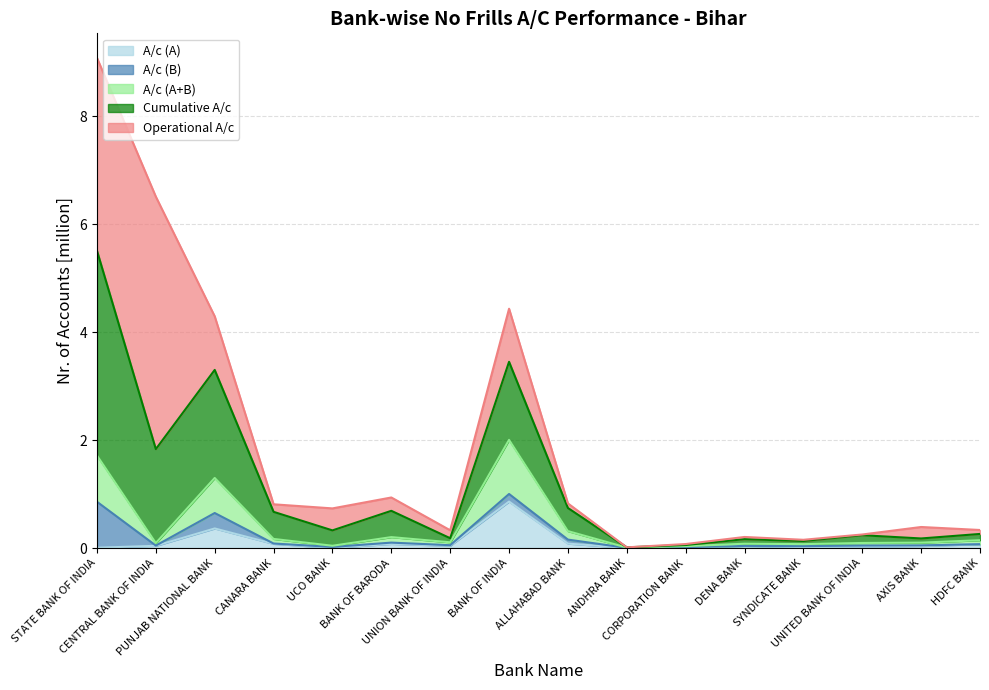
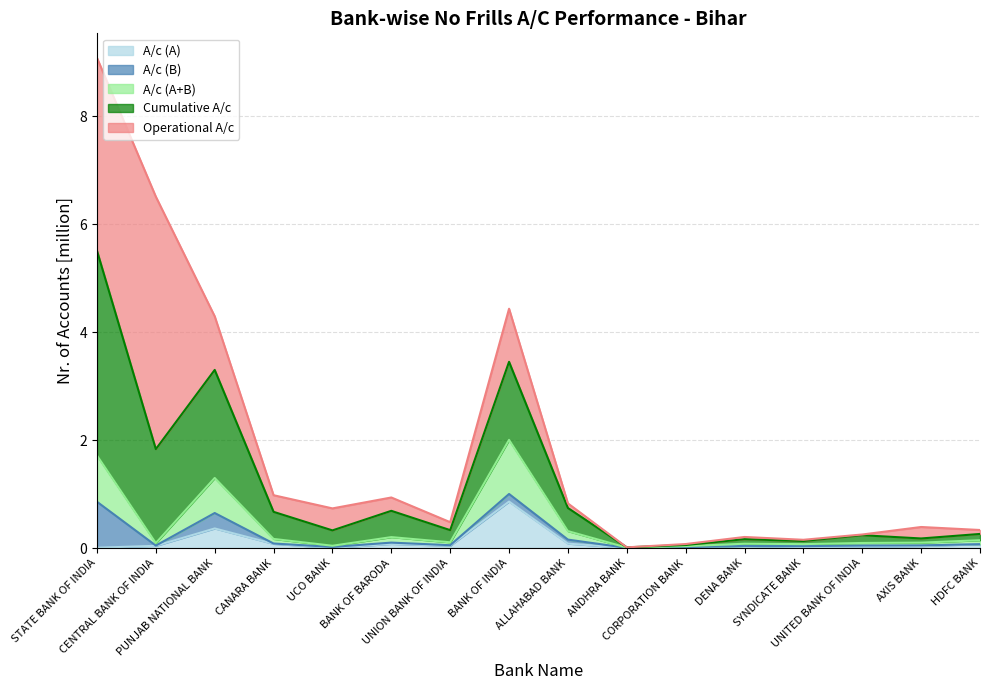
Operational A/c, CANARA BANK: 0.1 -> 0.3
Cumulative A/c, UNION BANK OF INDIA: 0.1 -> 0.2
